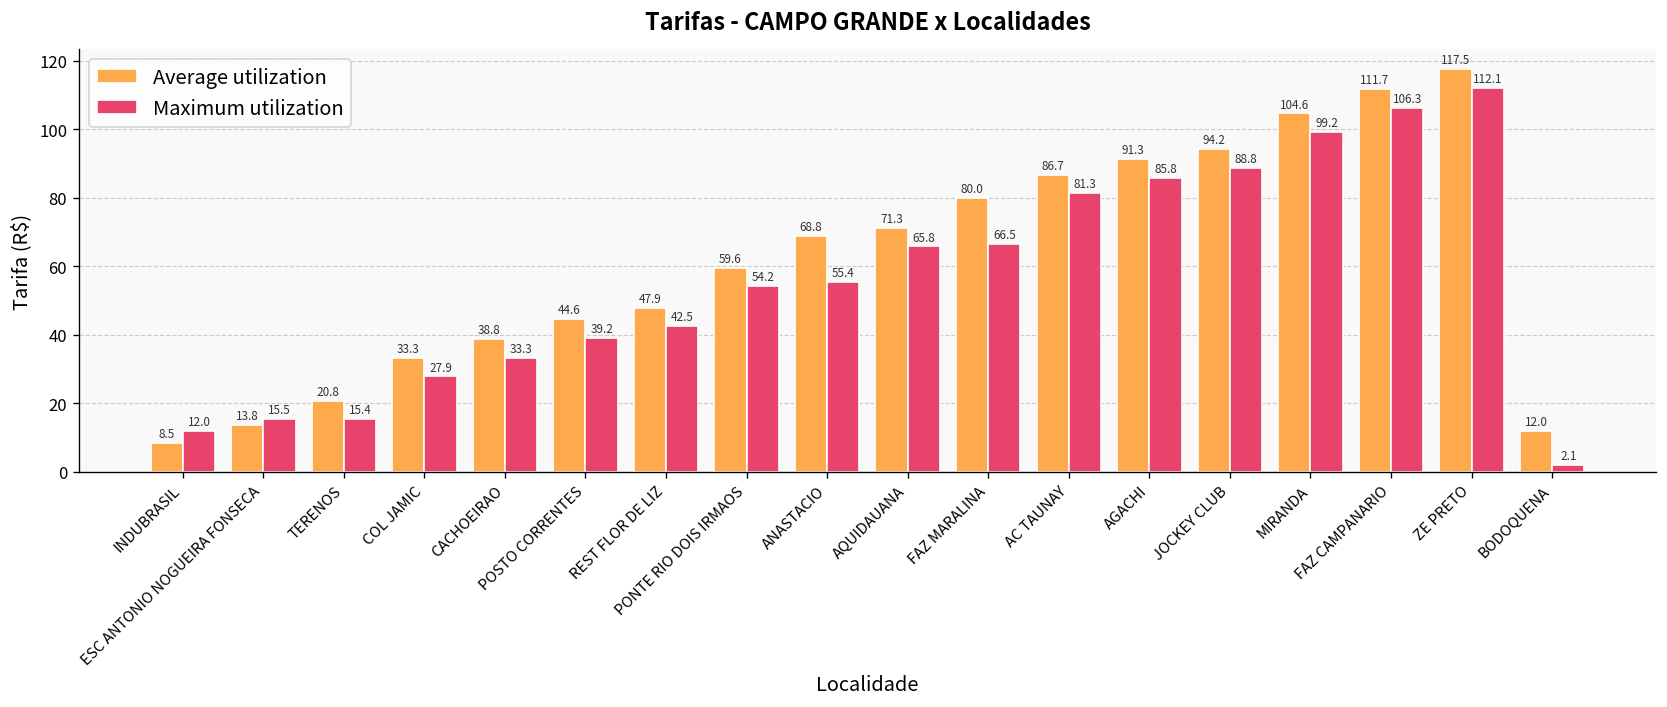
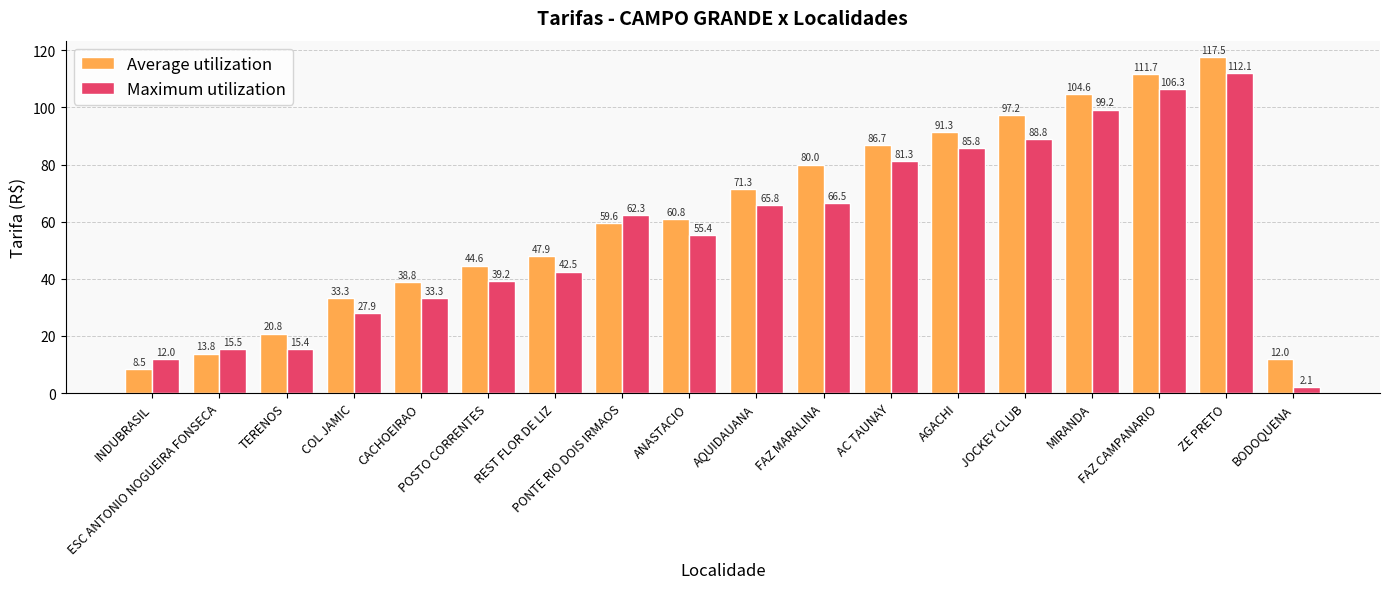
Maximum utilization, PONTE RIO DOIS IRMAOS: 54.2 -> 62.3
Average utilization, ANASTACIO: 68.8 -> 60.8
Average utilization, JOCKEY CLUB: 94.2 -> 97.2
